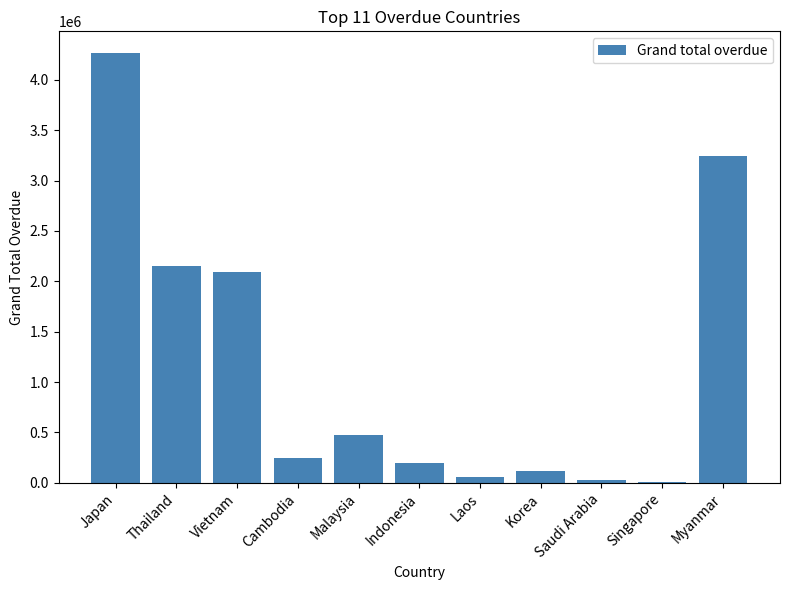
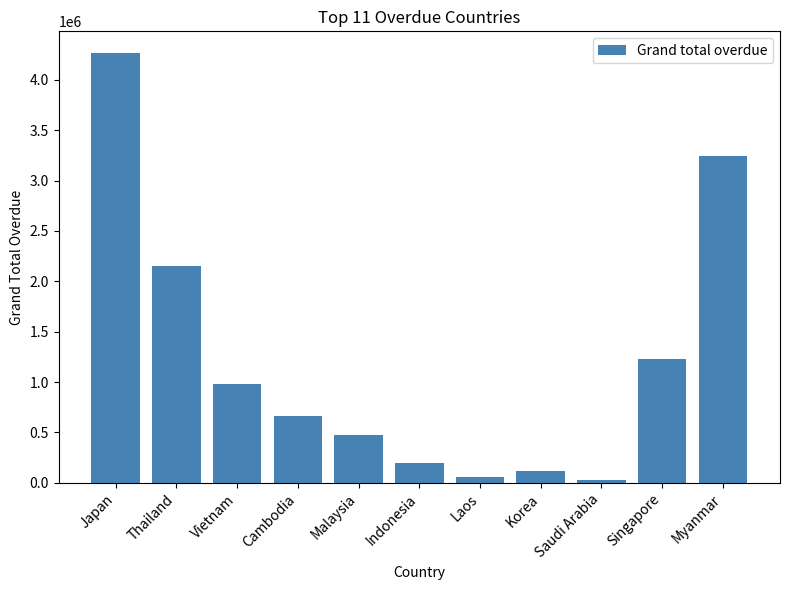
Vietnam: 2090000 -> 980000
Cambodia: 250000 -> 670000
Singapore: 10000 -> 1230000
